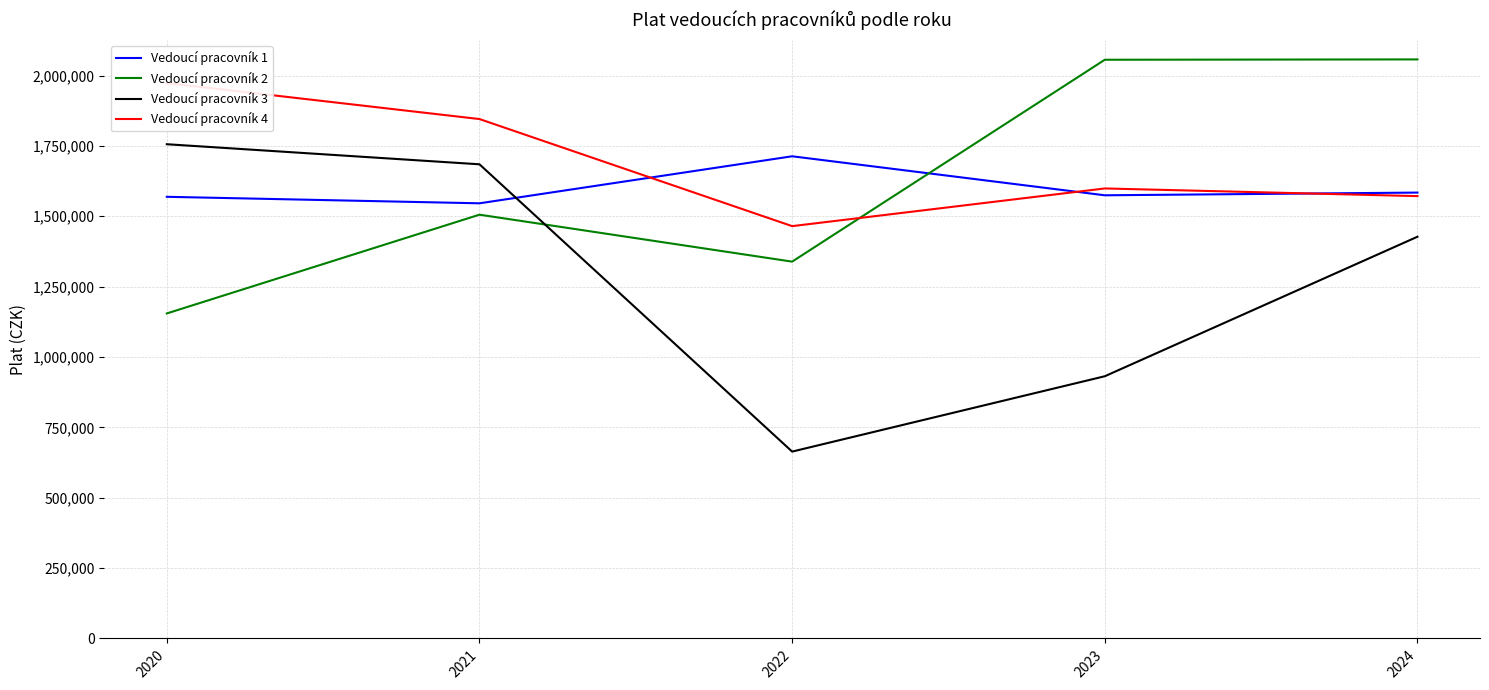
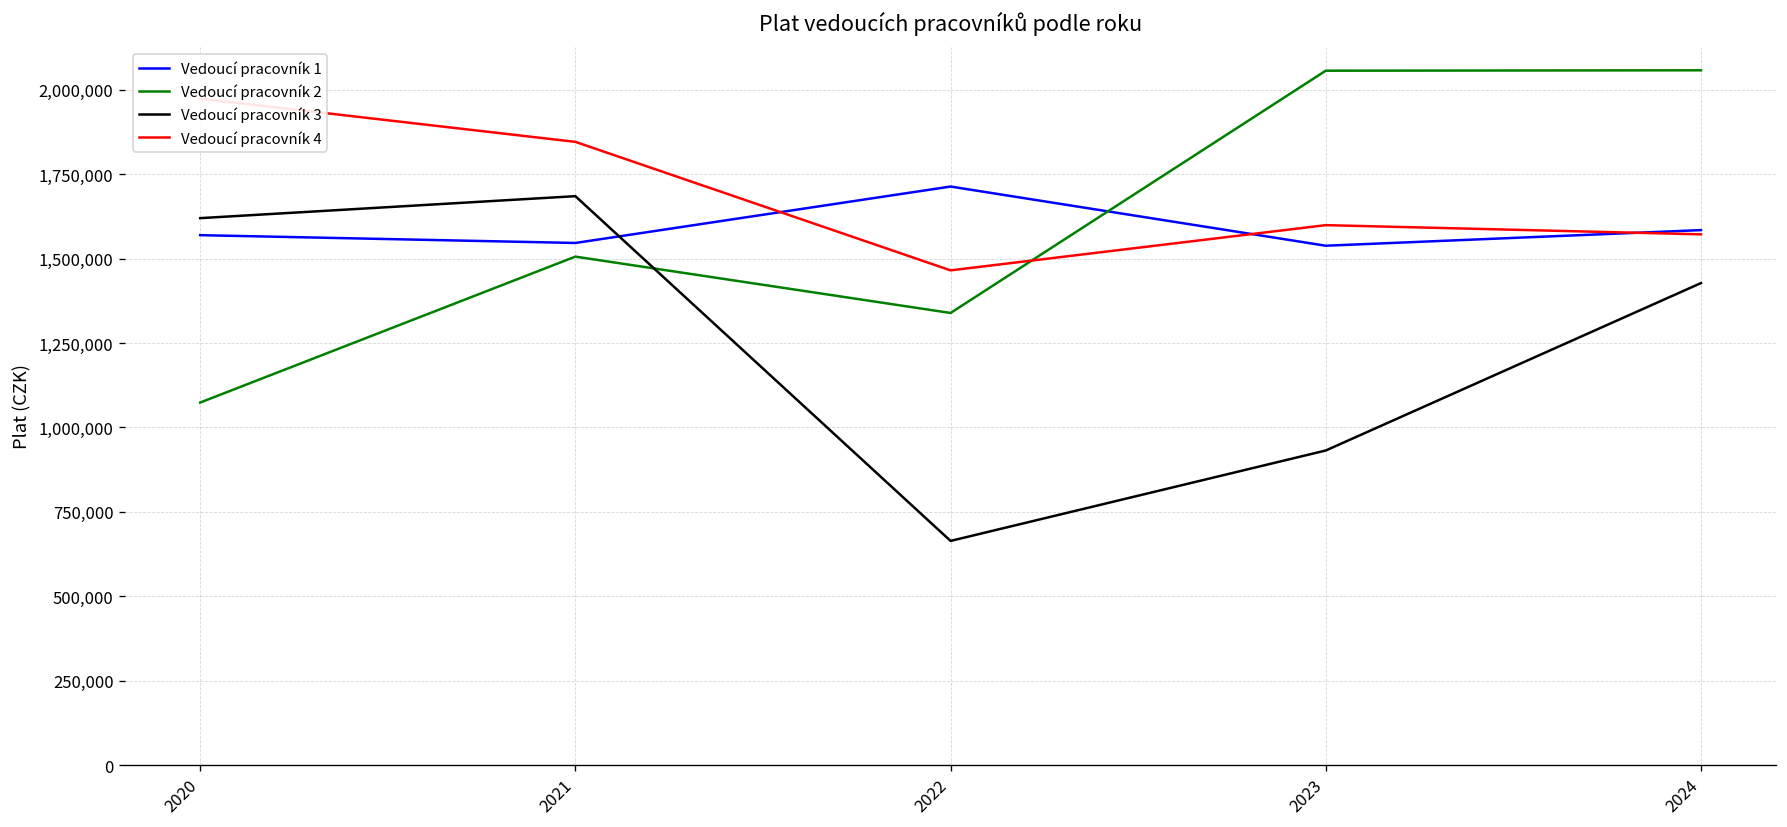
Vedoucí pracovník 2, 2020: 1,150,000 -> 1,070,000
Vedoucí pracovník 3, 2020: 1,760,000 -> 1,620,000
Vedoucí pracovník 1, 2023: 1,570,000 -> 1,540,000
